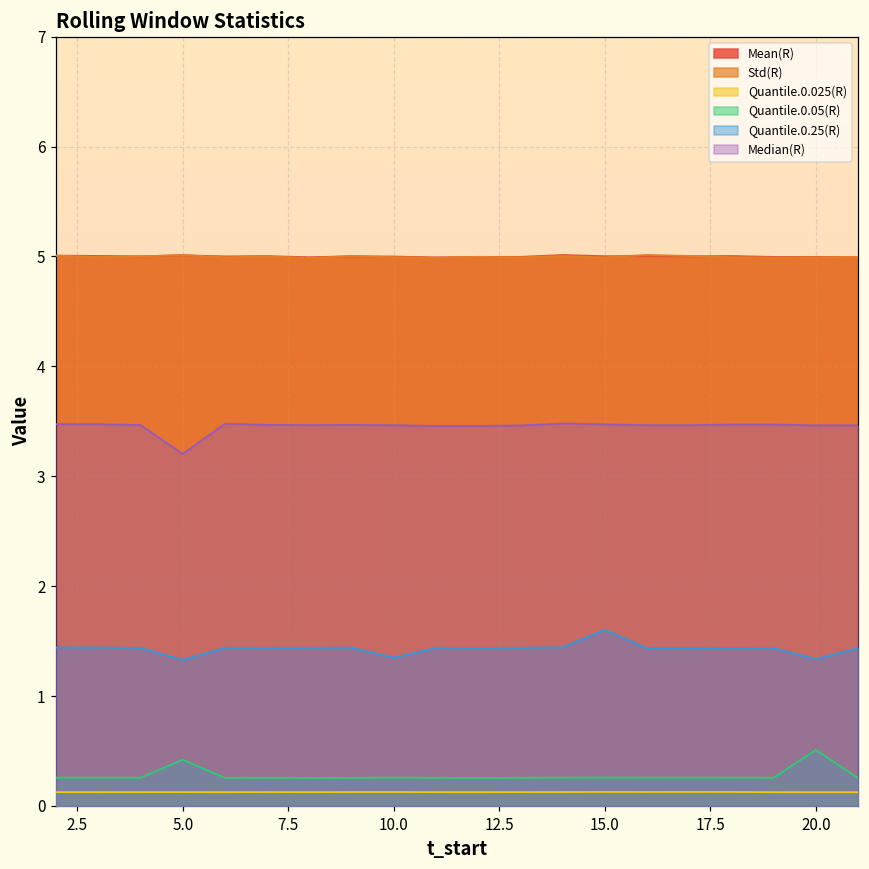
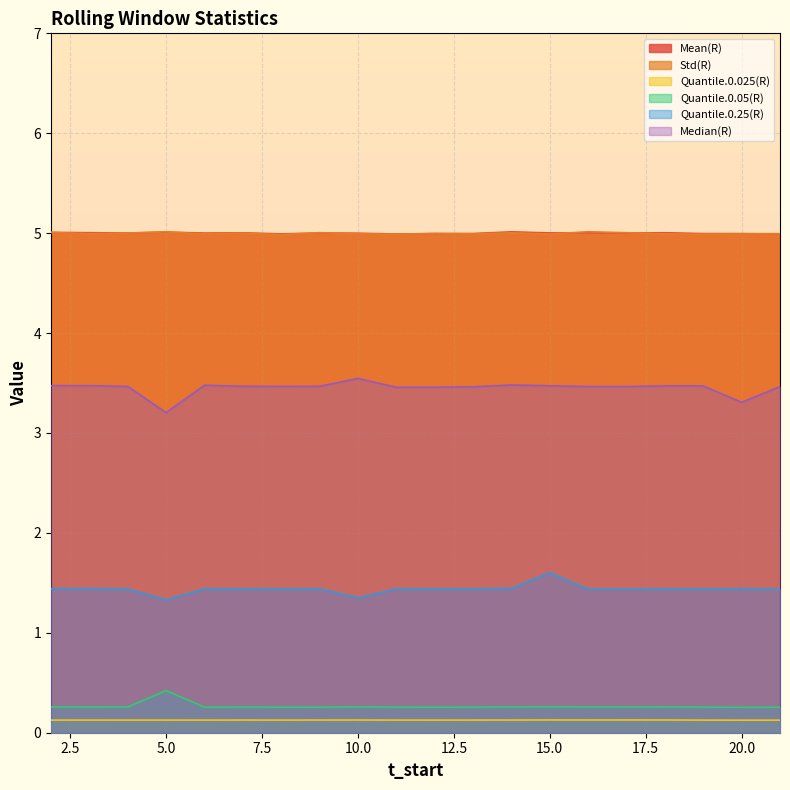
Median(R), 10.0: 3.47 -> 3.55
Quantile.0.05(R), 20.0: 0.5 -> 0.3
Quantile.0.25(R), 20.0: 1.3 -> 1.4
Median(R), 20.0: 3.5 -> 3.3
